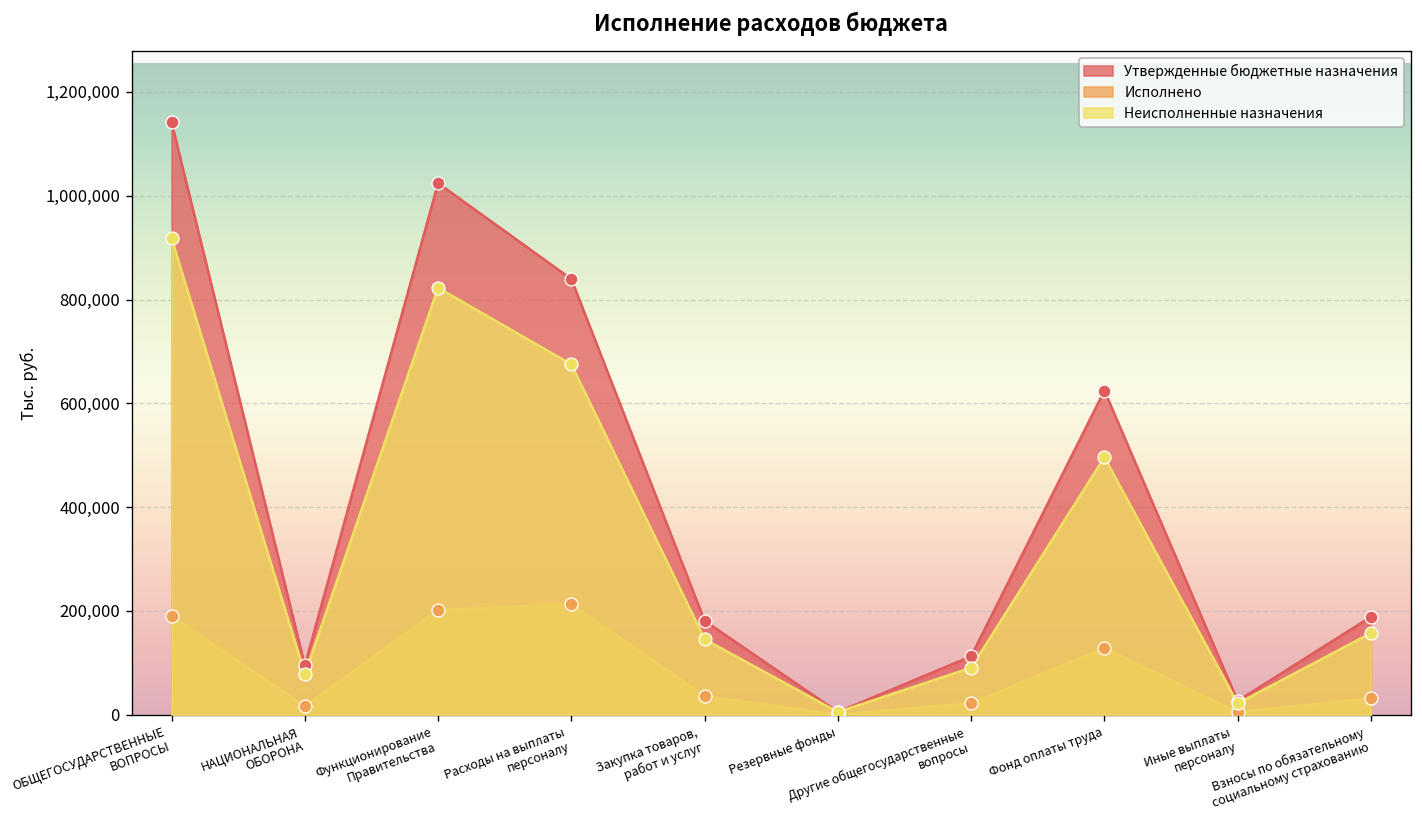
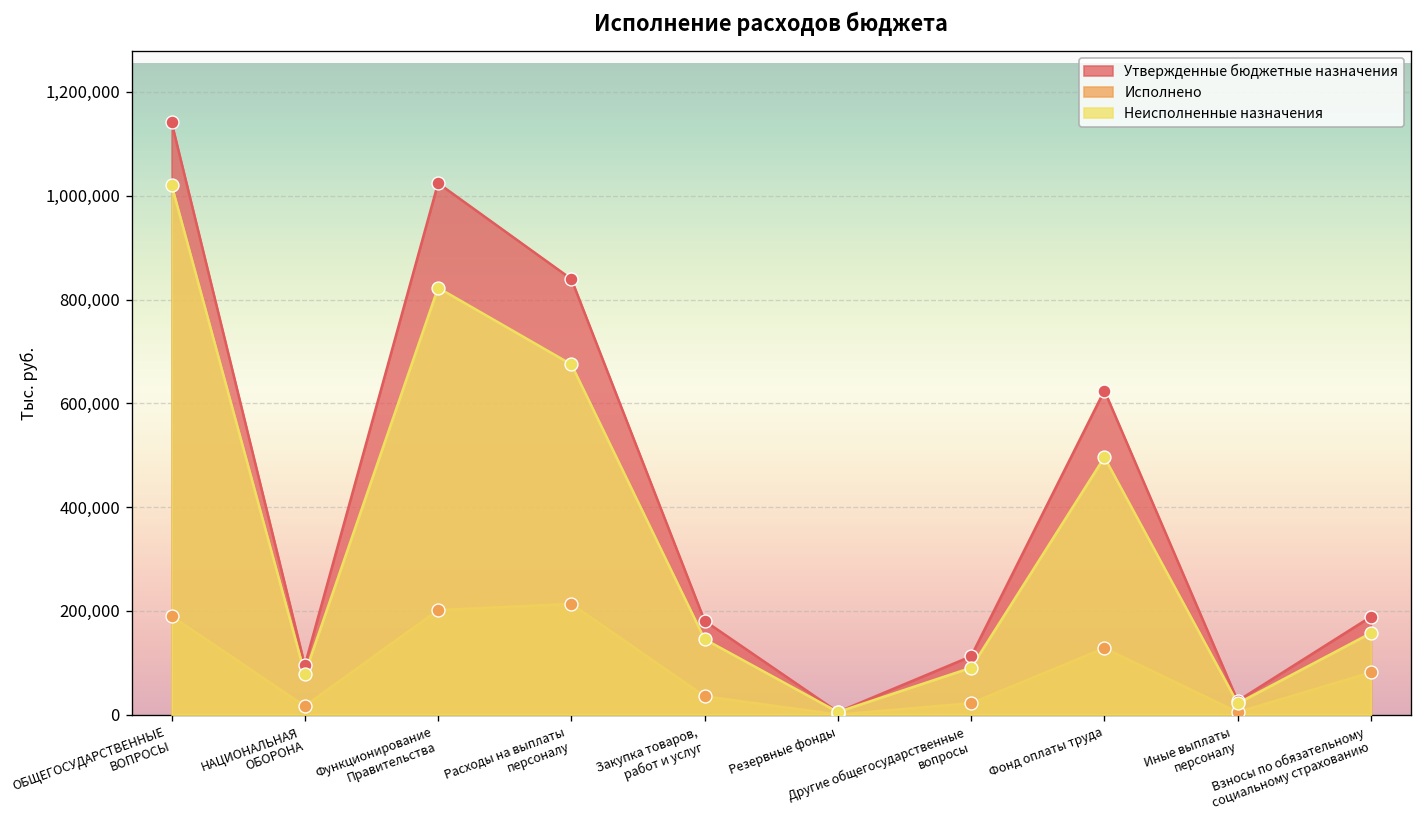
Неисполненные назначения, ОБЩЕГОСУДАРСТВЕННЫЕ ВОПРОСЫ: 920,000 -> 1,020,000
Исполнено, Взносы по обязательному социальному страхованию: 30,000 -> 80,000
